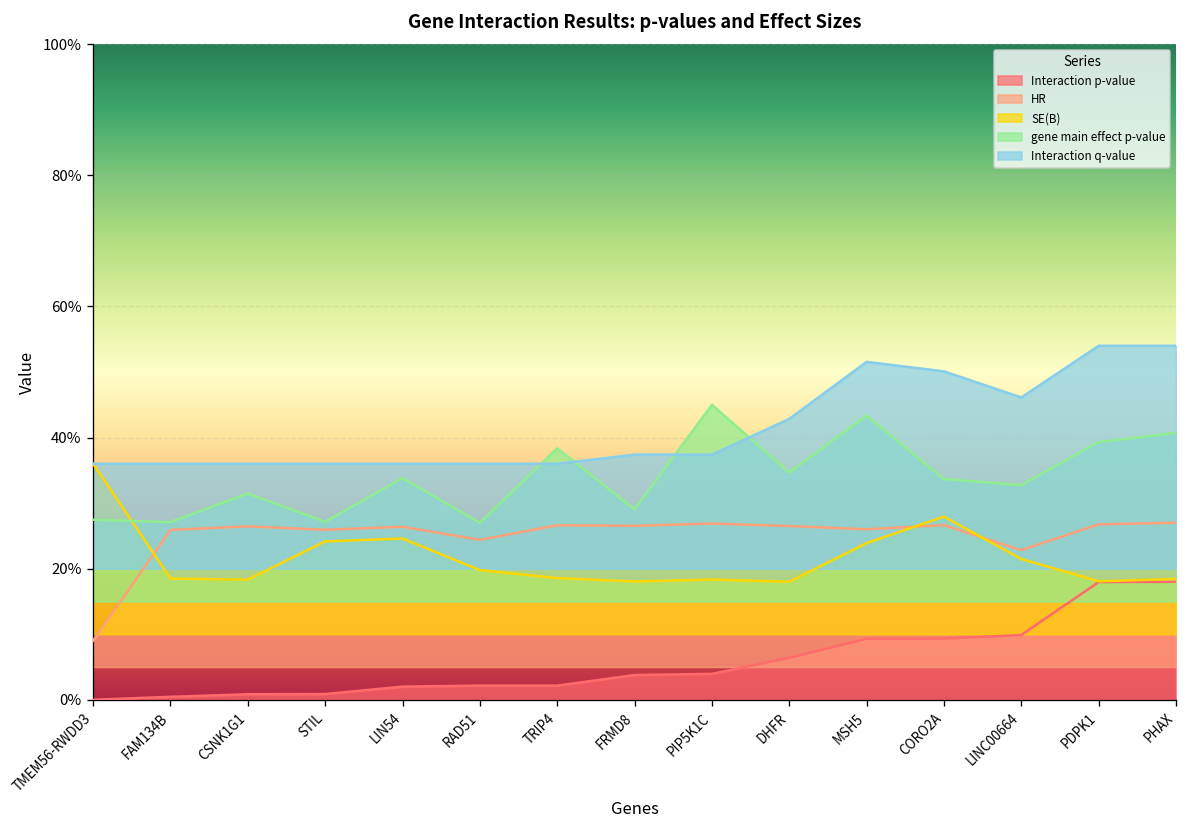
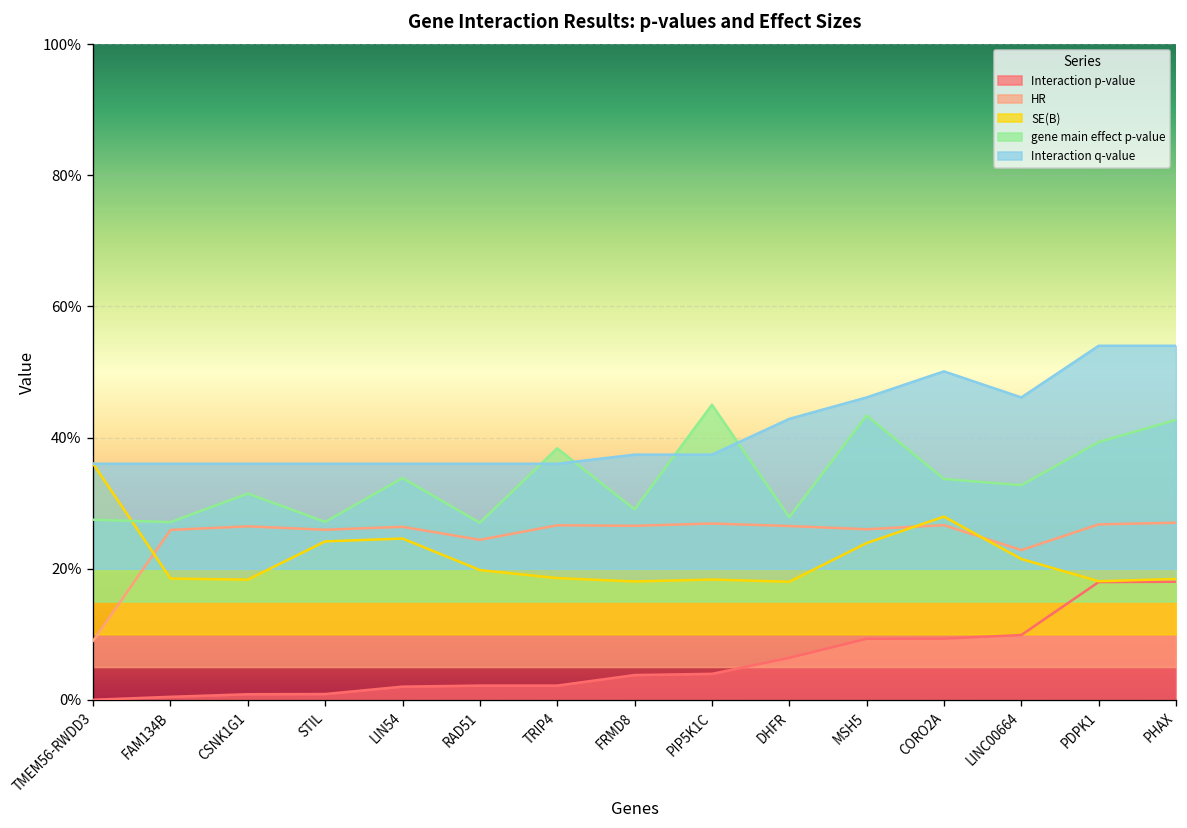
gene main effect p-value, DHFR: 35% -> 28%
Interaction q-value, MSH5: 52% -> 46%
gene main effect p-value, PHAX: 41% -> 43%
